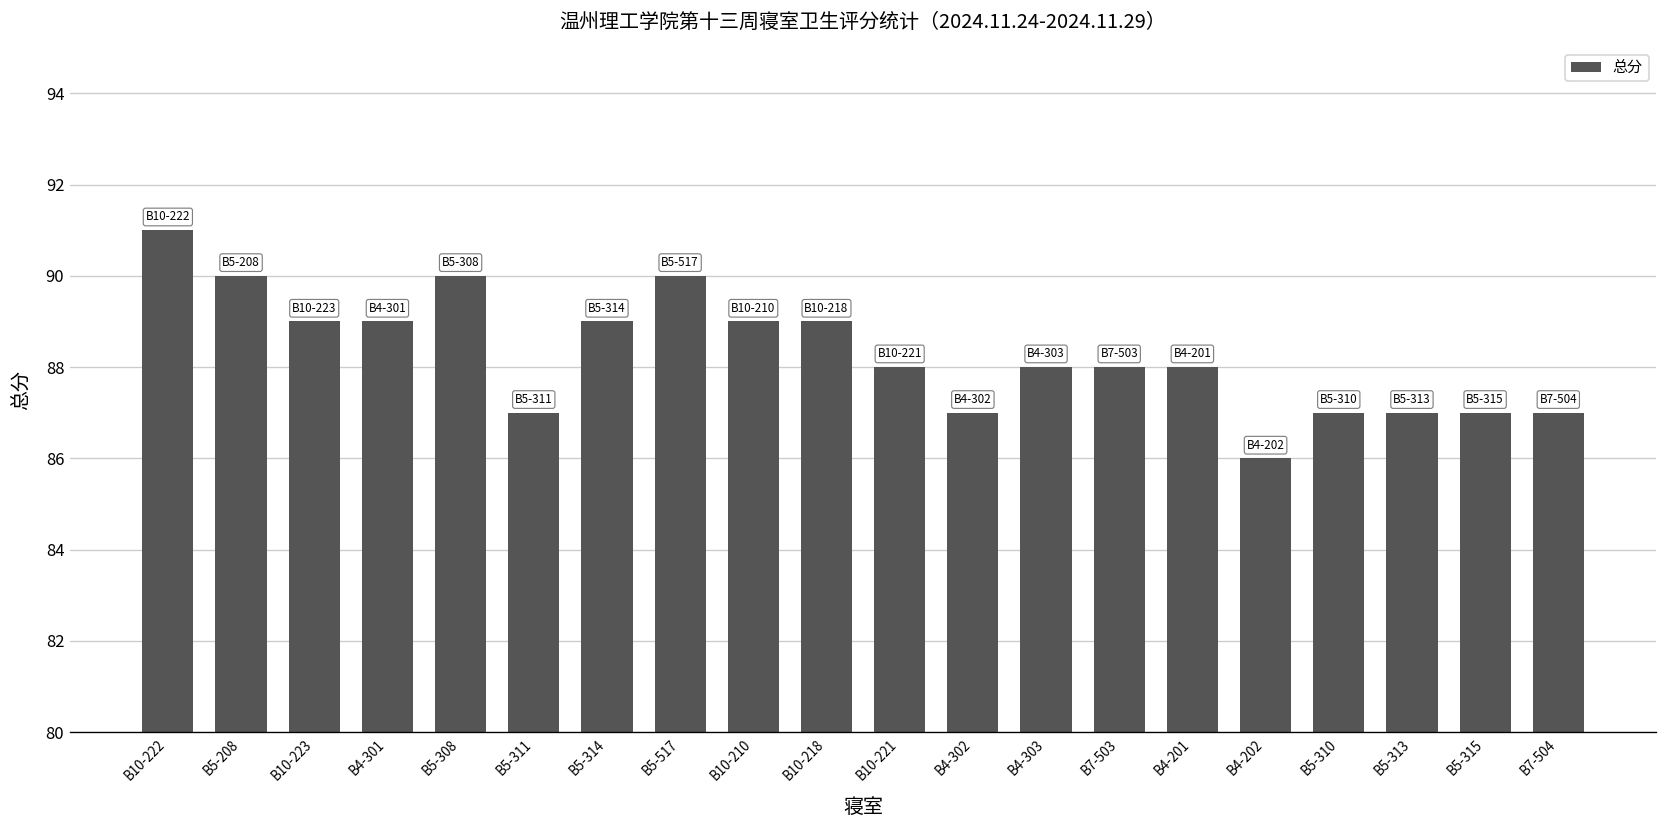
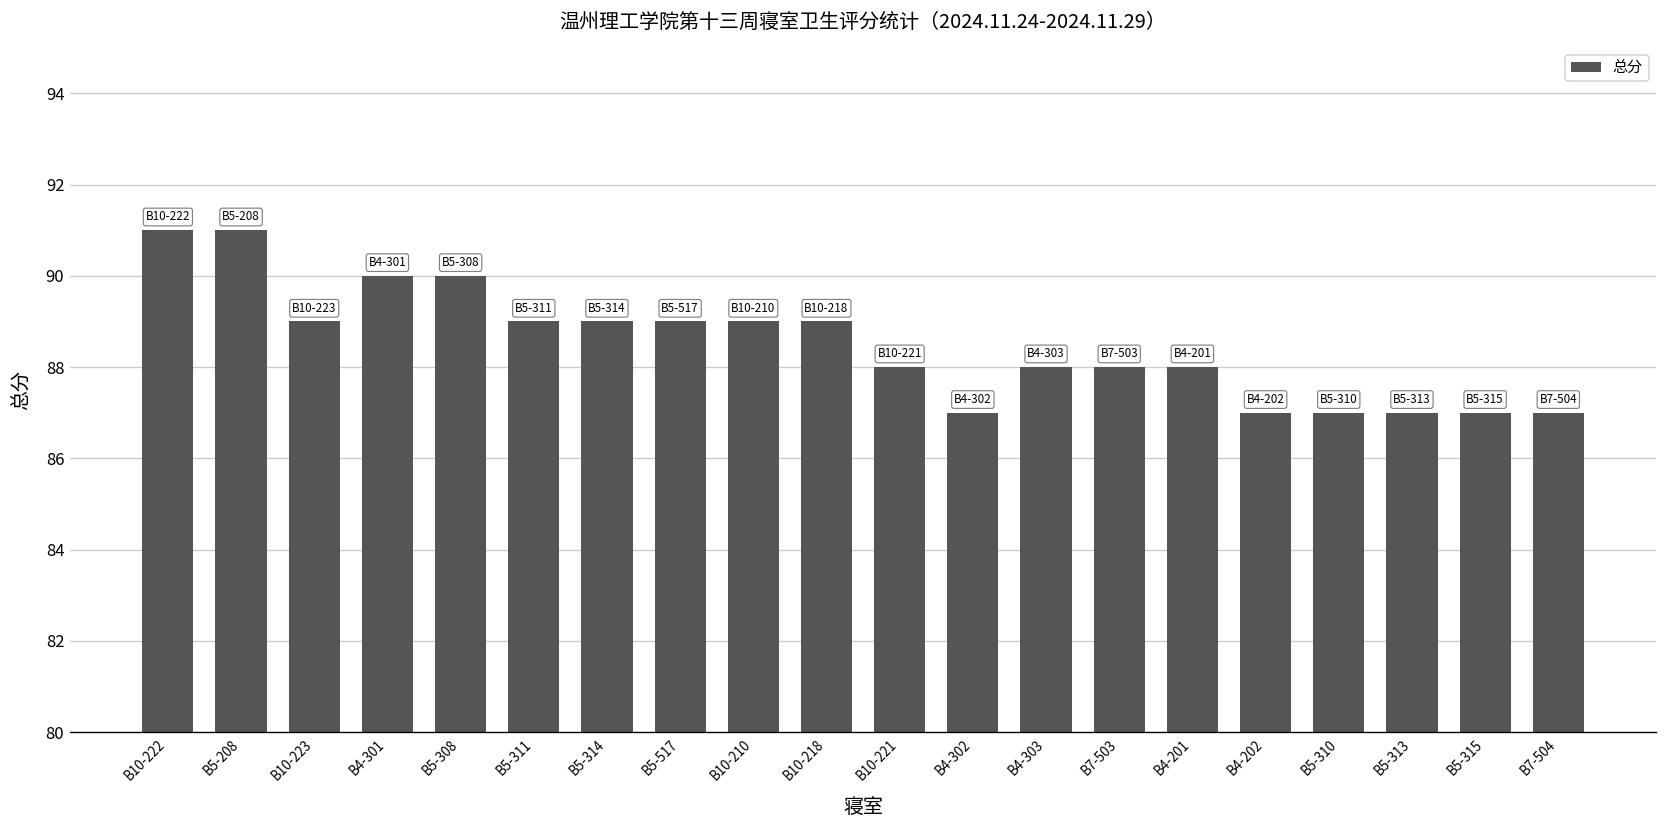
B5-208: 90 -> 91
B4-301: 89 -> 90
B5-311: 87 -> 89
B5-517: 90 -> 89
B4-202: 86 -> 87
